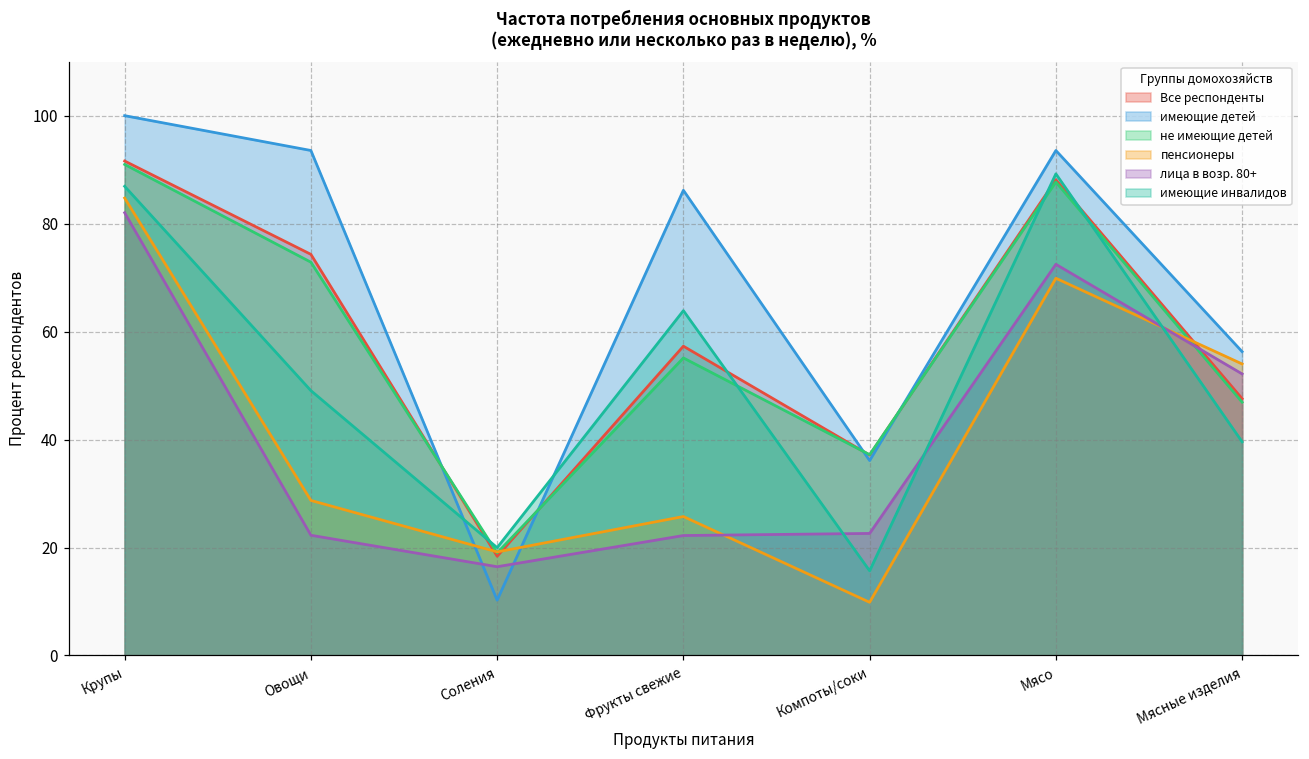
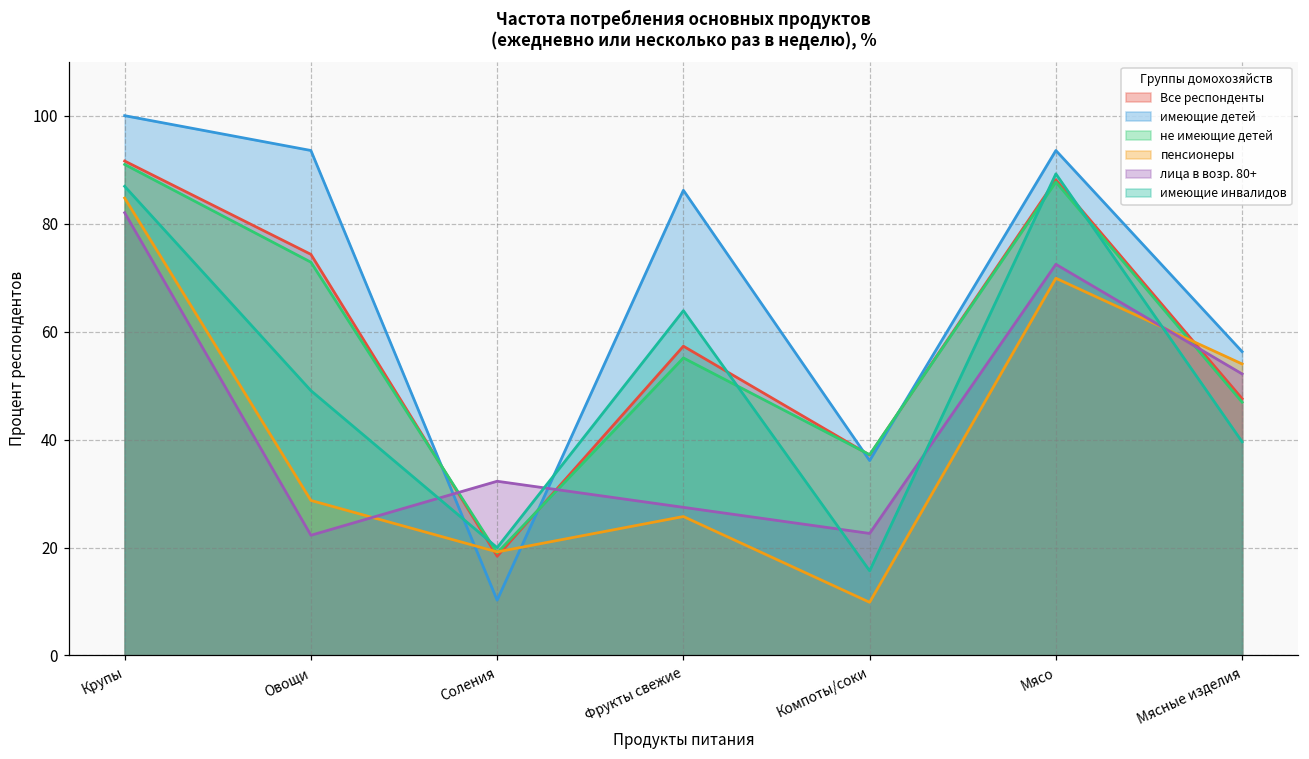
лица в возр. 80+, Соления: 16 -> 32
лица в возр. 80+, Фрукты свежие: 22 -> 27
